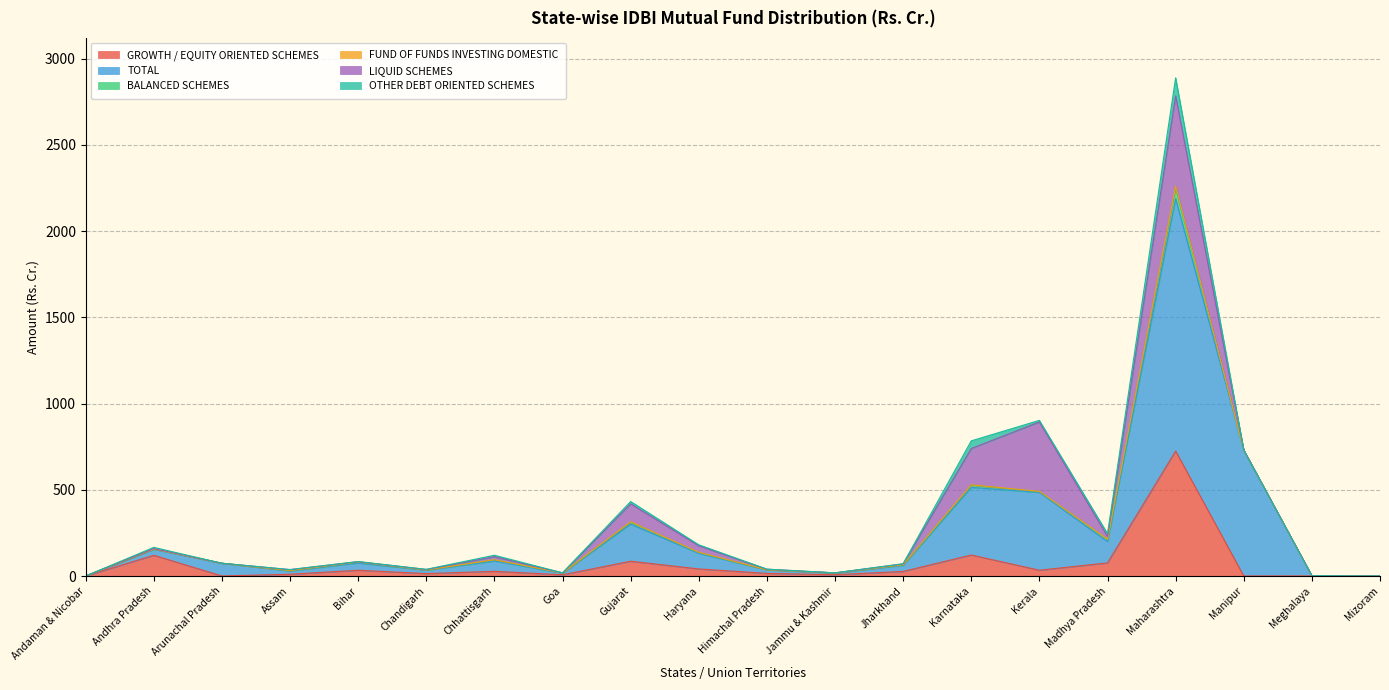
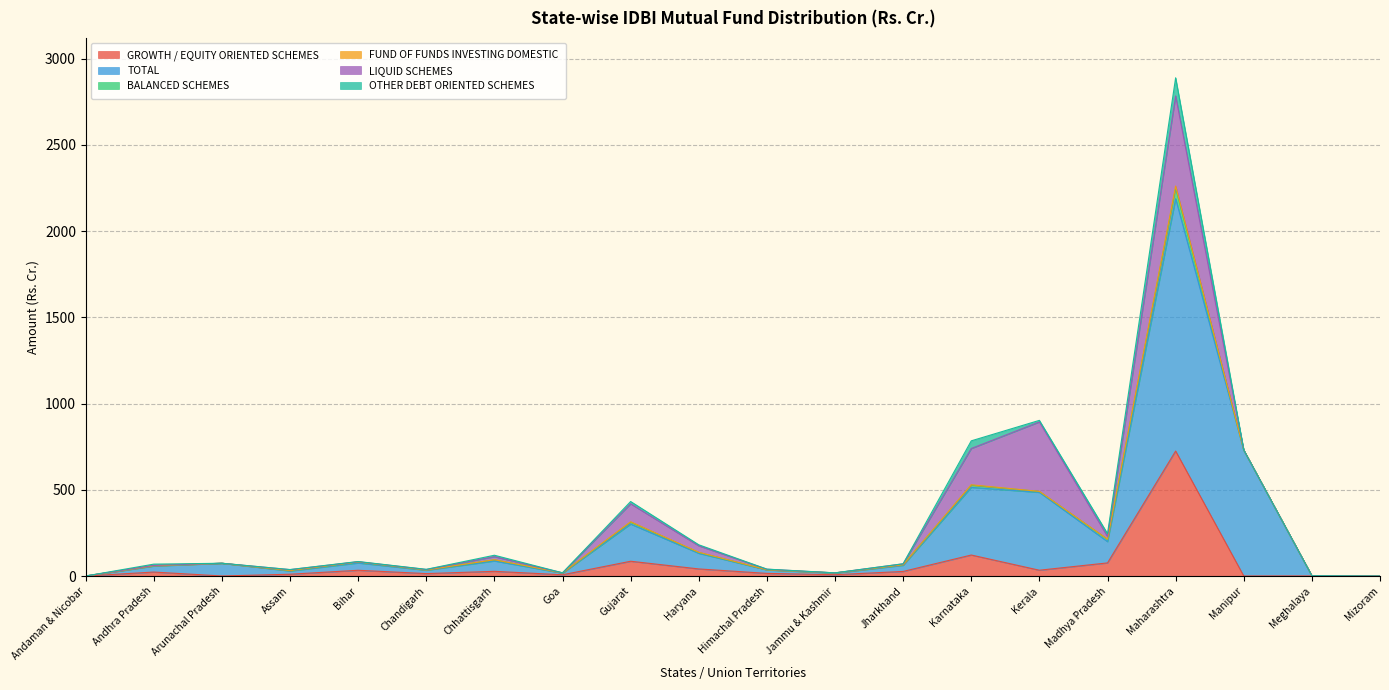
GROWTH / EQUITY ORIENTED SCHEMES, Andhra Pradesh: 120 -> 20
